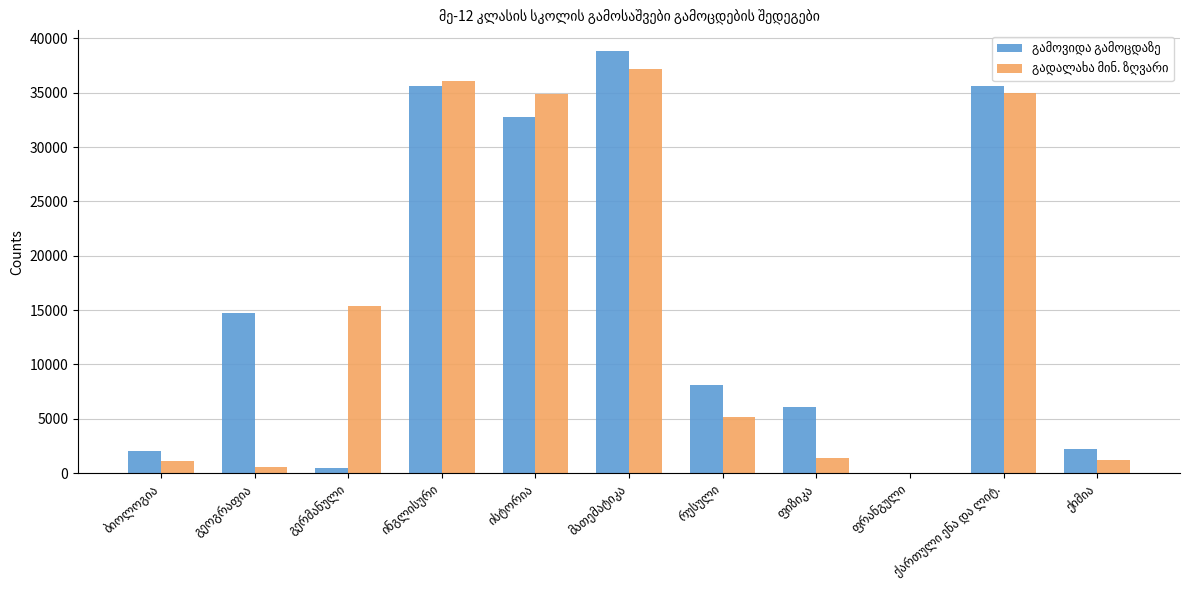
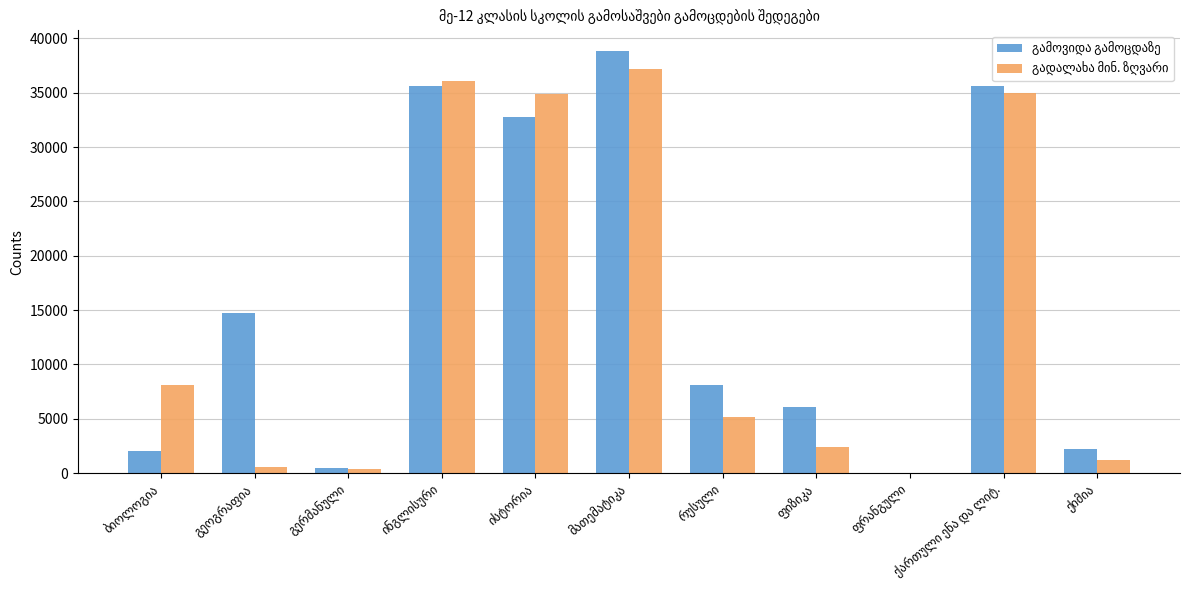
გადალახა მინ. ზღვარი, ბიოლოგია: 1100 -> 8100
გადალახა მინ. ზღვარი, გერმანული: 15400 -> 400
გადალახა მინ. ზღვარი, ფიზიკა: 1400 -> 2400
